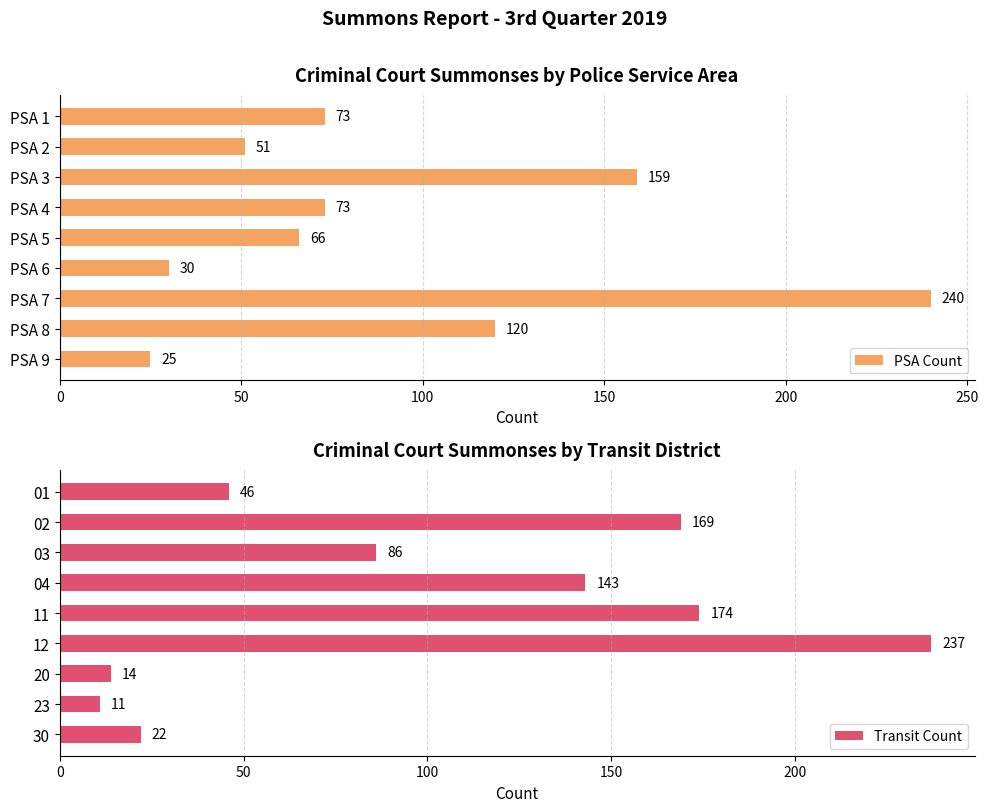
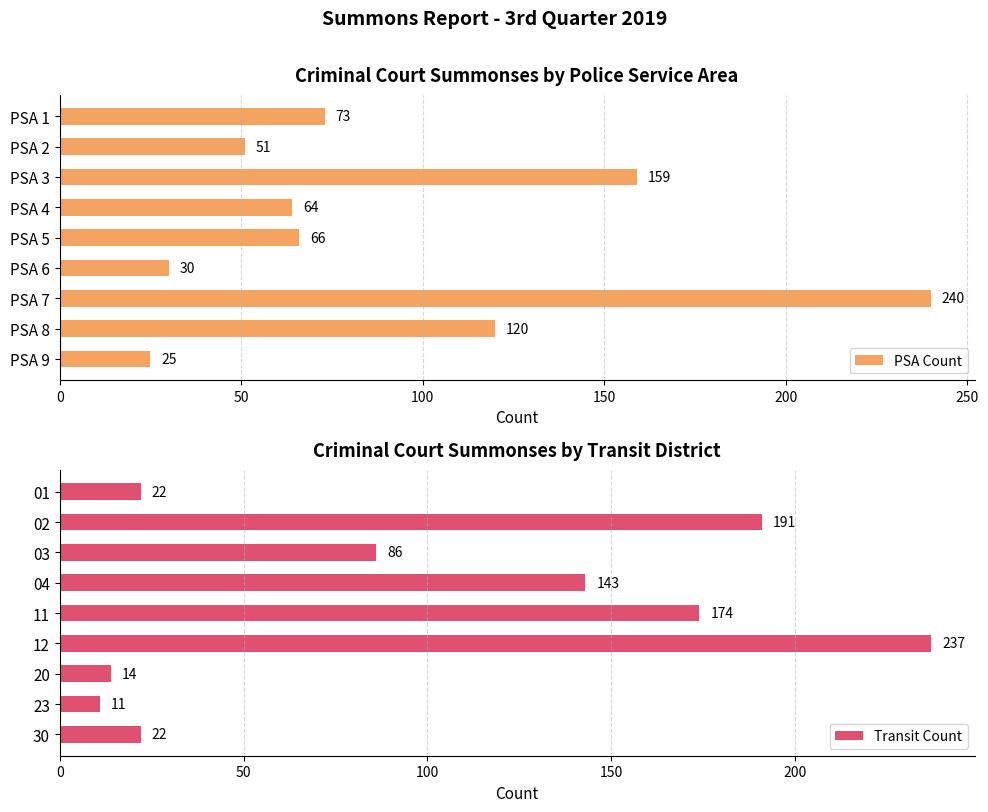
Criminal Court Summonses by Police Service Area, PSA 4: 73 -> 64
Criminal Court Summonses by Transit District, 01: 46 -> 22
Criminal Court Summonses by Transit District, 02: 169 -> 191
